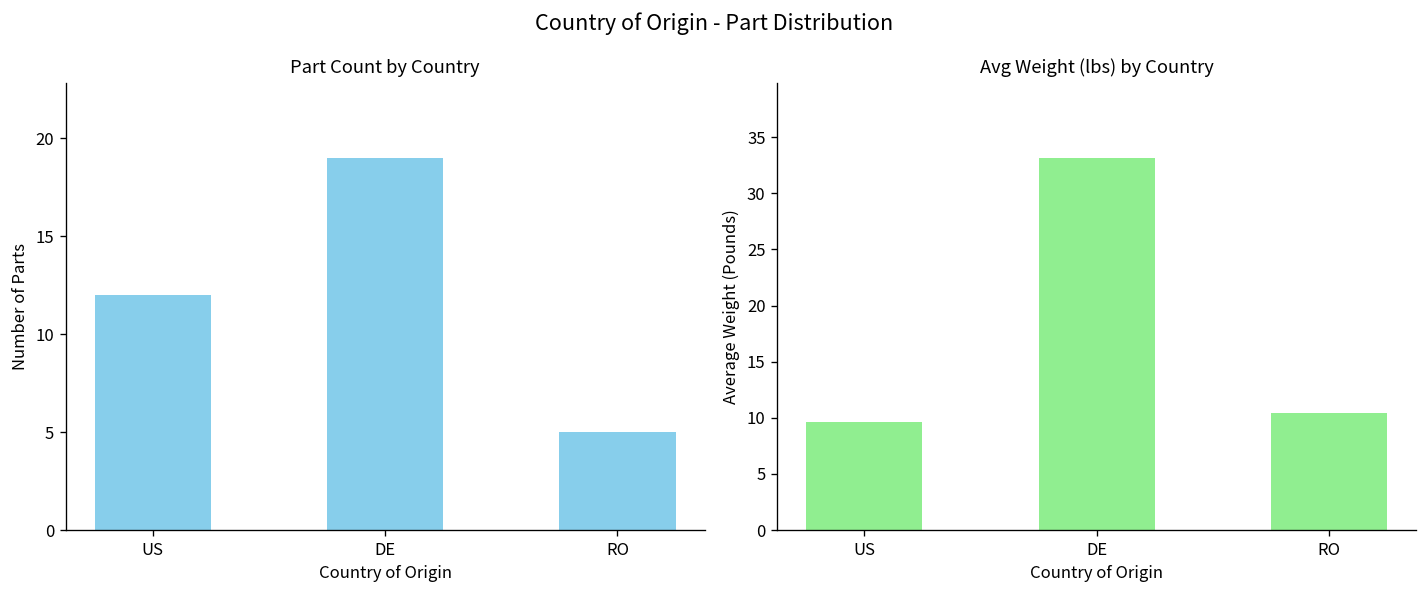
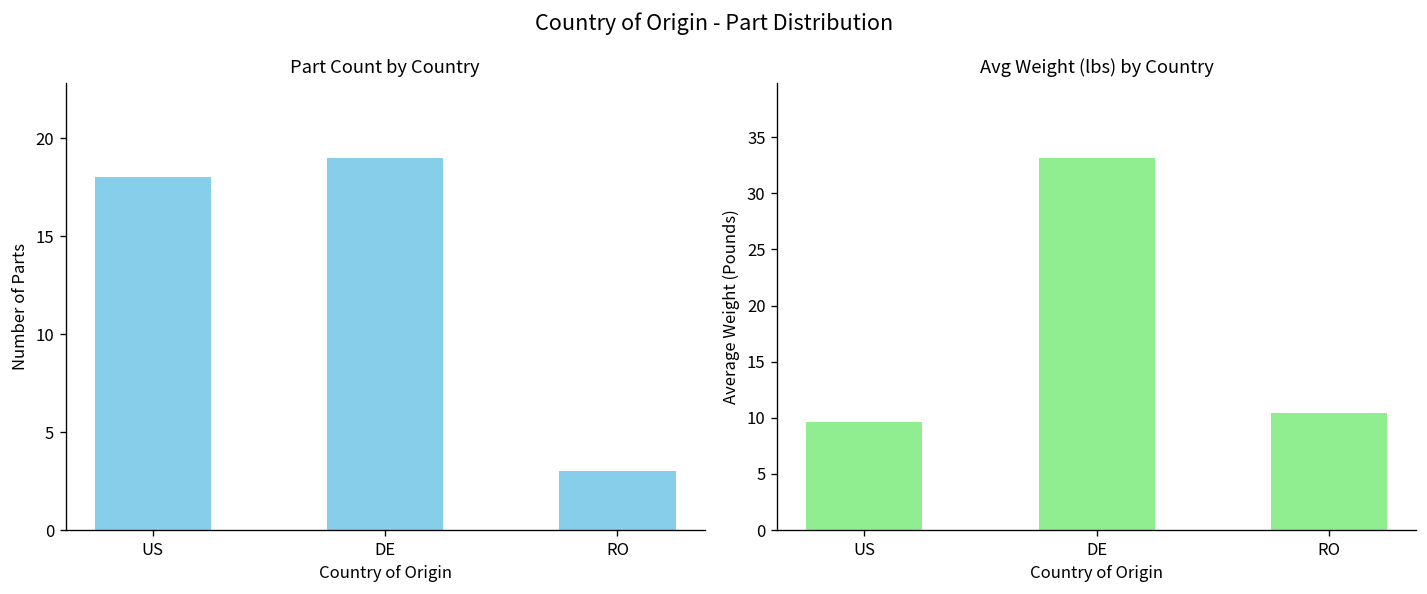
Part Count by Country, US: 12 -> 18
Part Count by Country, RO: 5 -> 3
